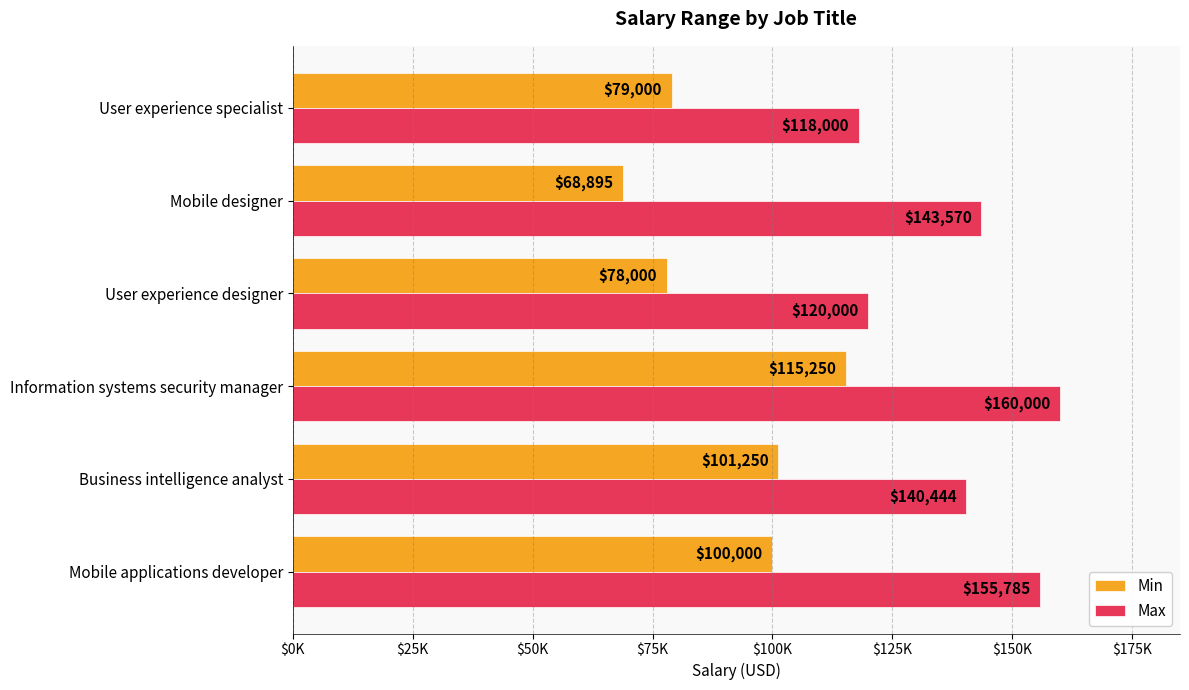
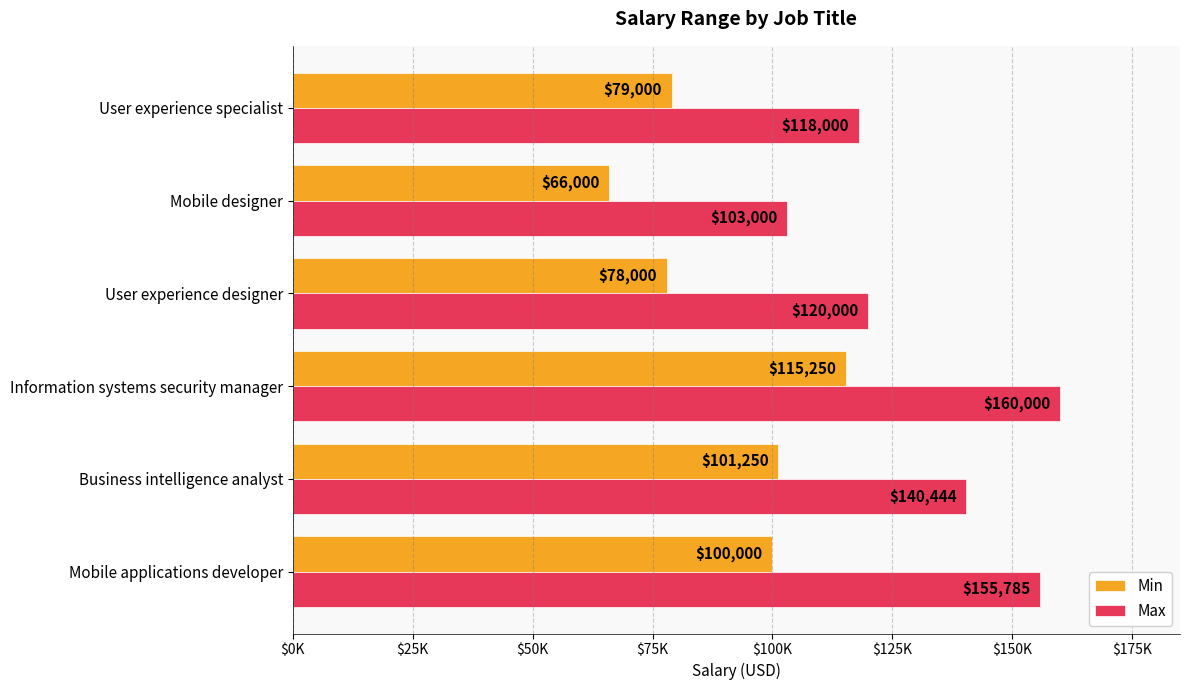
Min, Mobile designer: $68,895 -> $66,000
Max, Mobile designer: $143,570 -> $103,000
